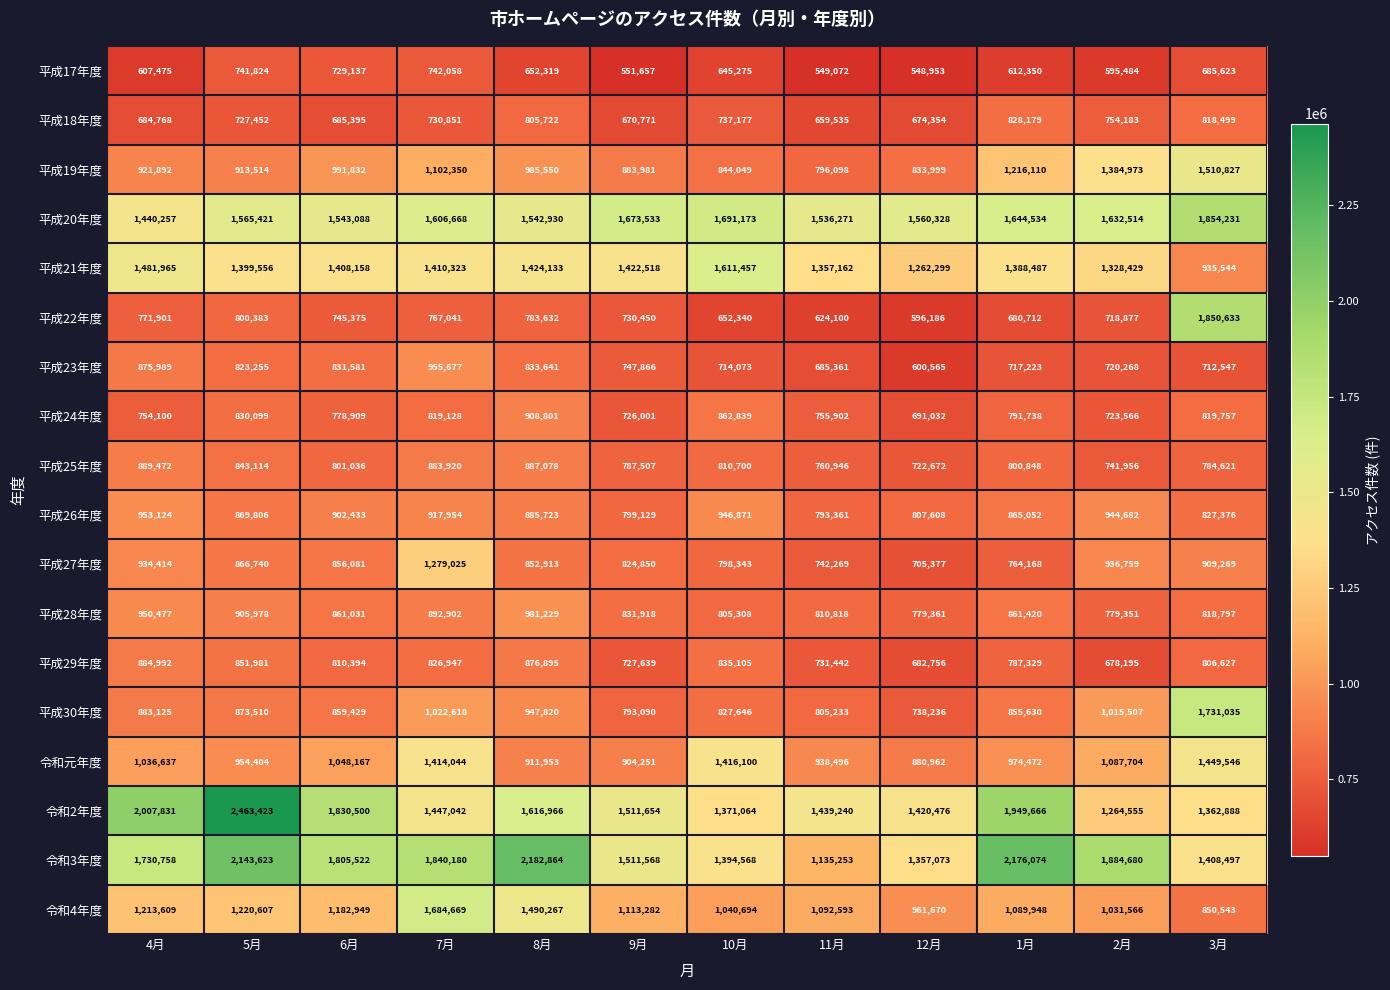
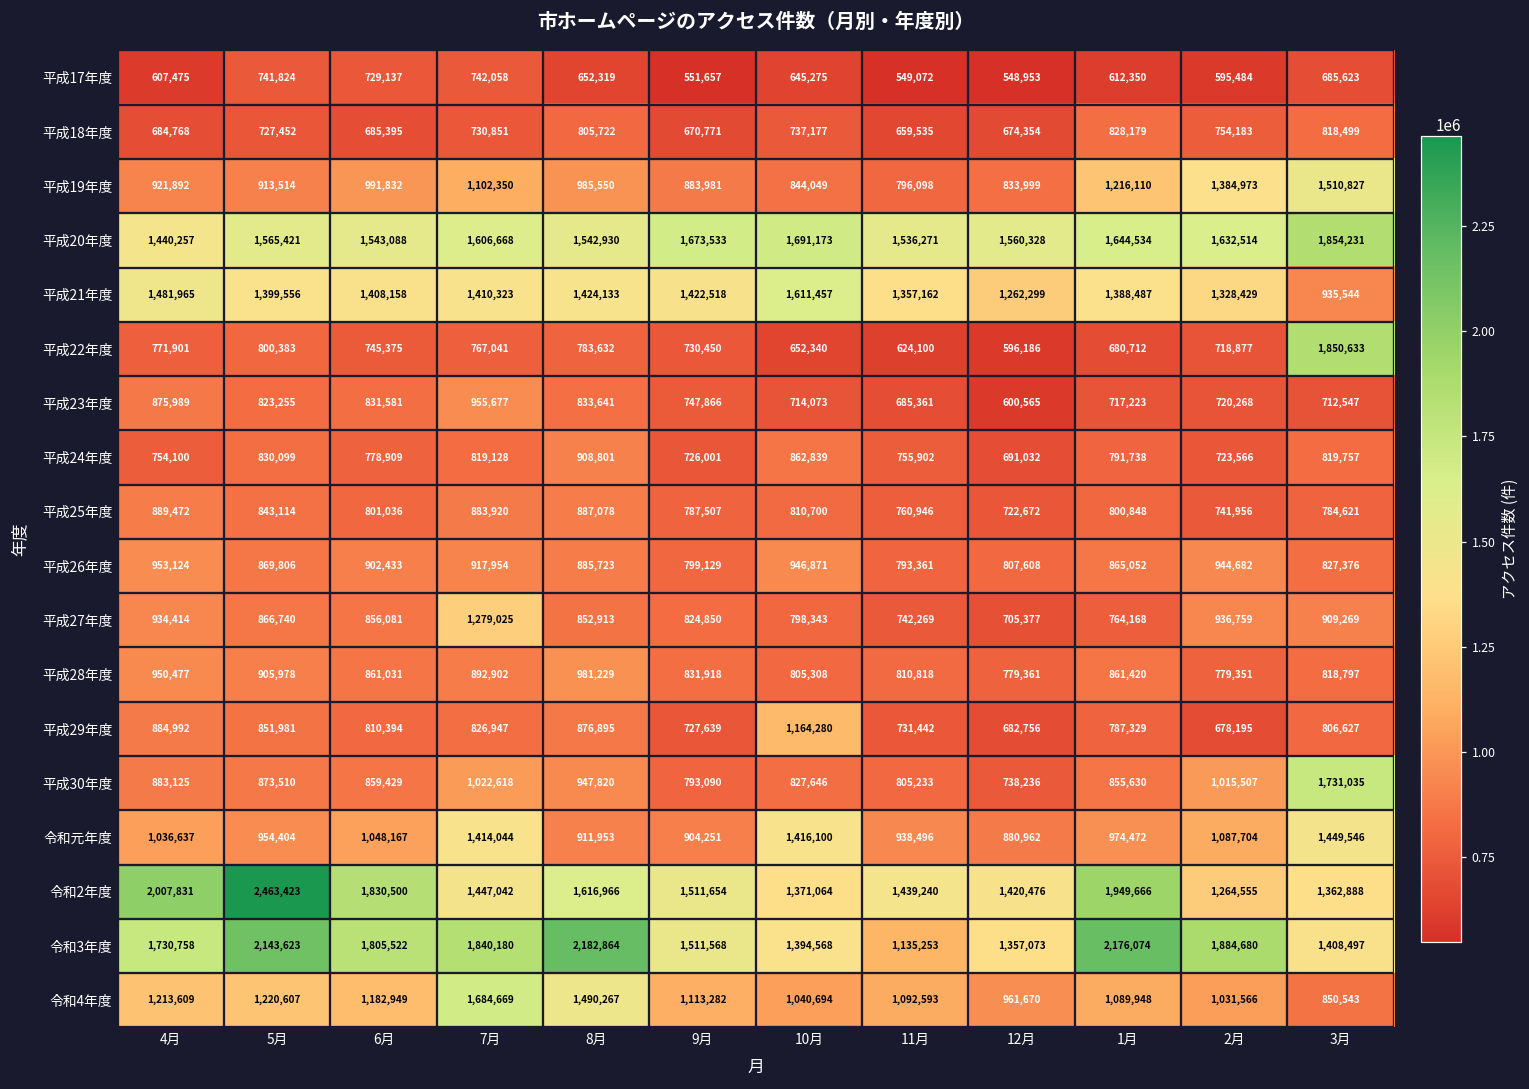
平成29年度, 10月: 835,105 -> 1,164,280
